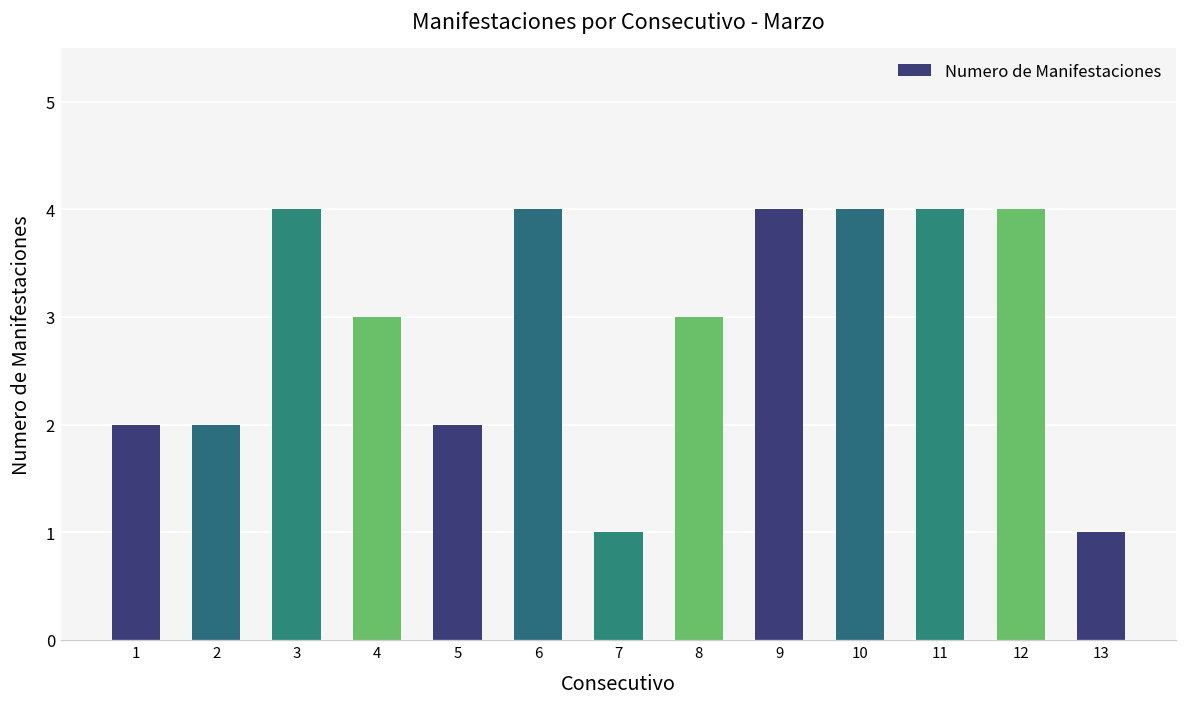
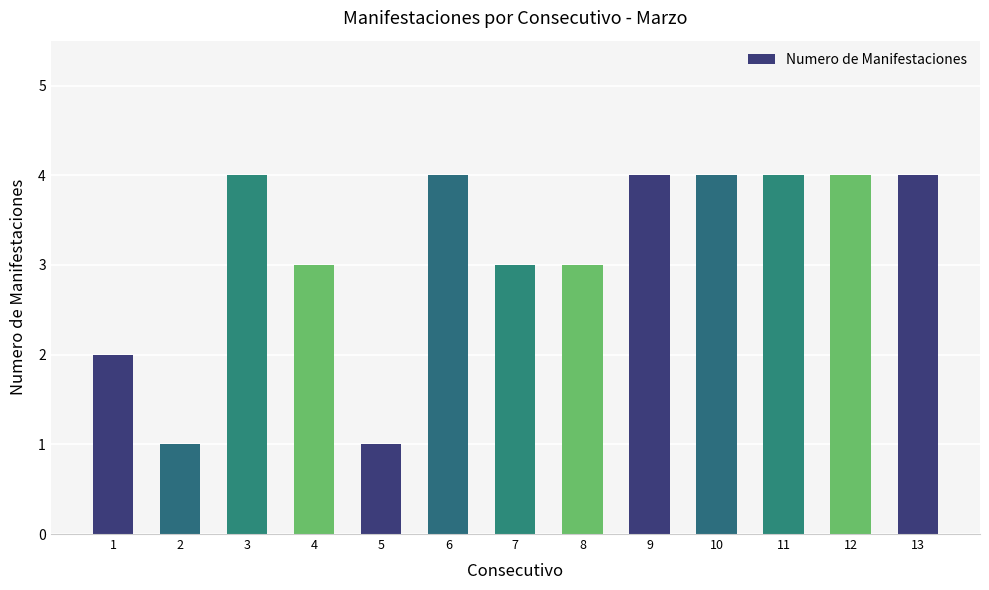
2: 2 -> 1
5: 2 -> 1
7: 1 -> 3
13: 1 -> 4
